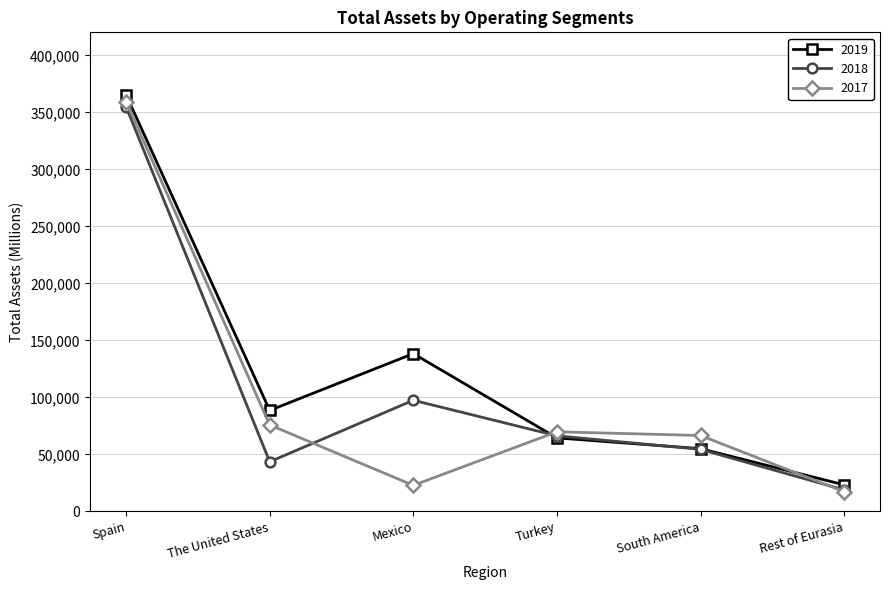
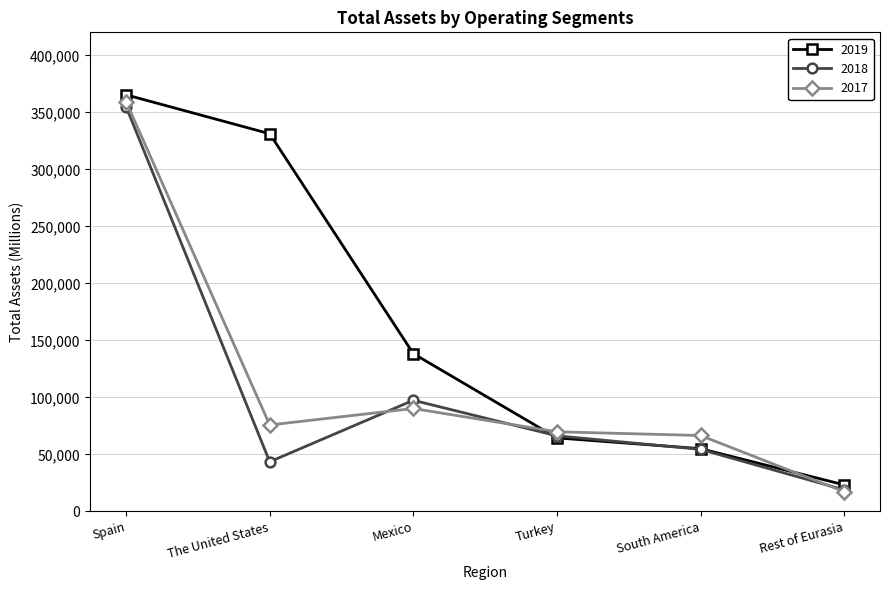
2019, The United States: 89,000 -> 331,000
2017, Mexico: 23,000 -> 90,000
